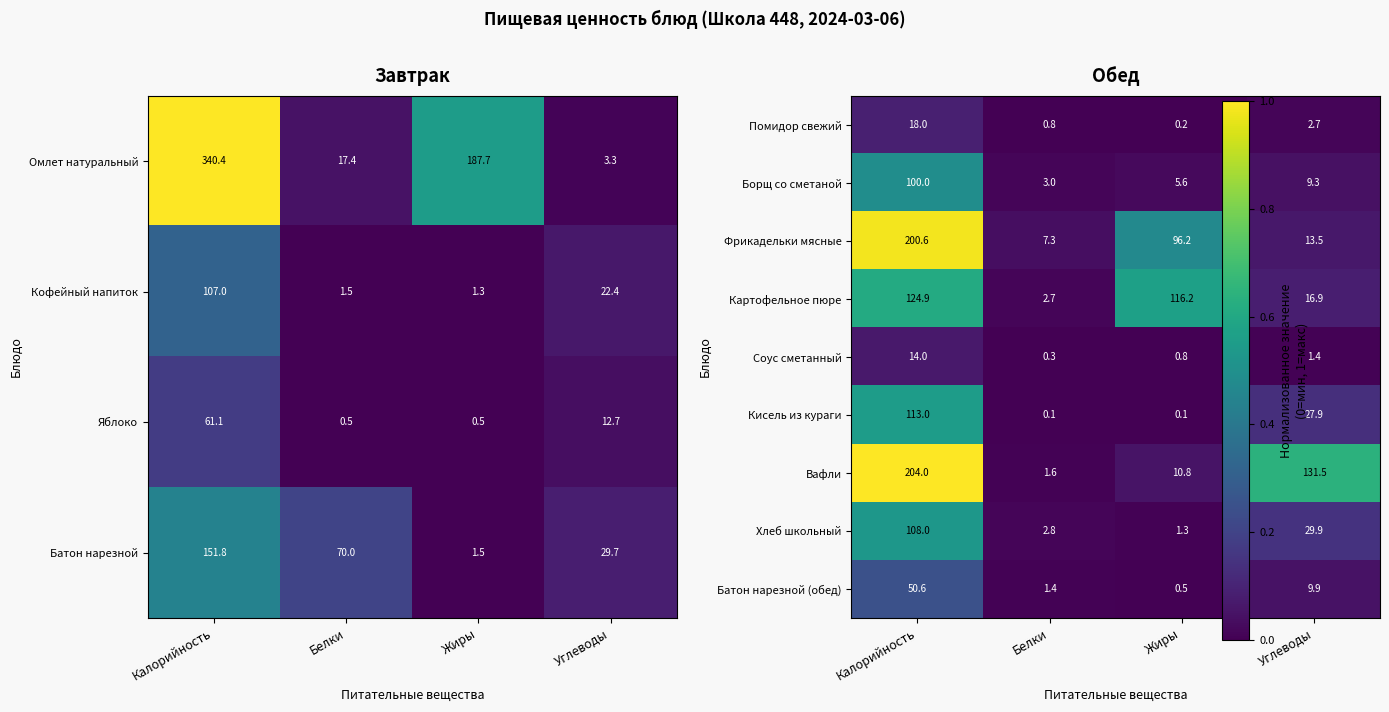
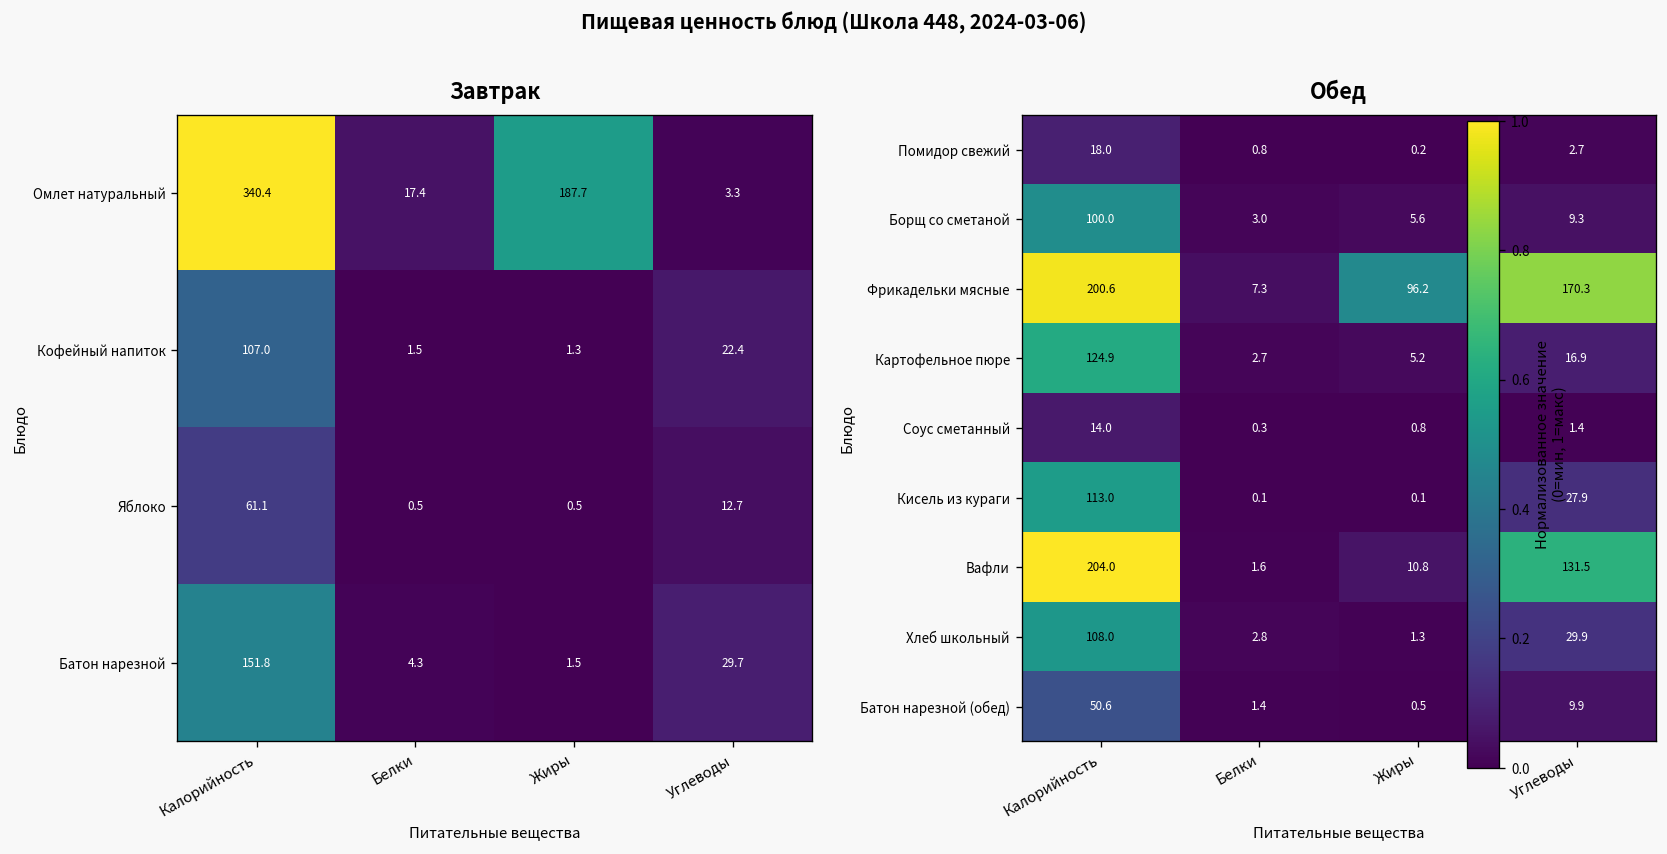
Завтрак, Батон нарезной, Белки: 70.0 -> 4.3
Обед, Фрикадельки мясные, Углеводы: 13.5 -> 170.3
Обед, Картофельное пюре, Жиры: 116.2 -> 5.2
